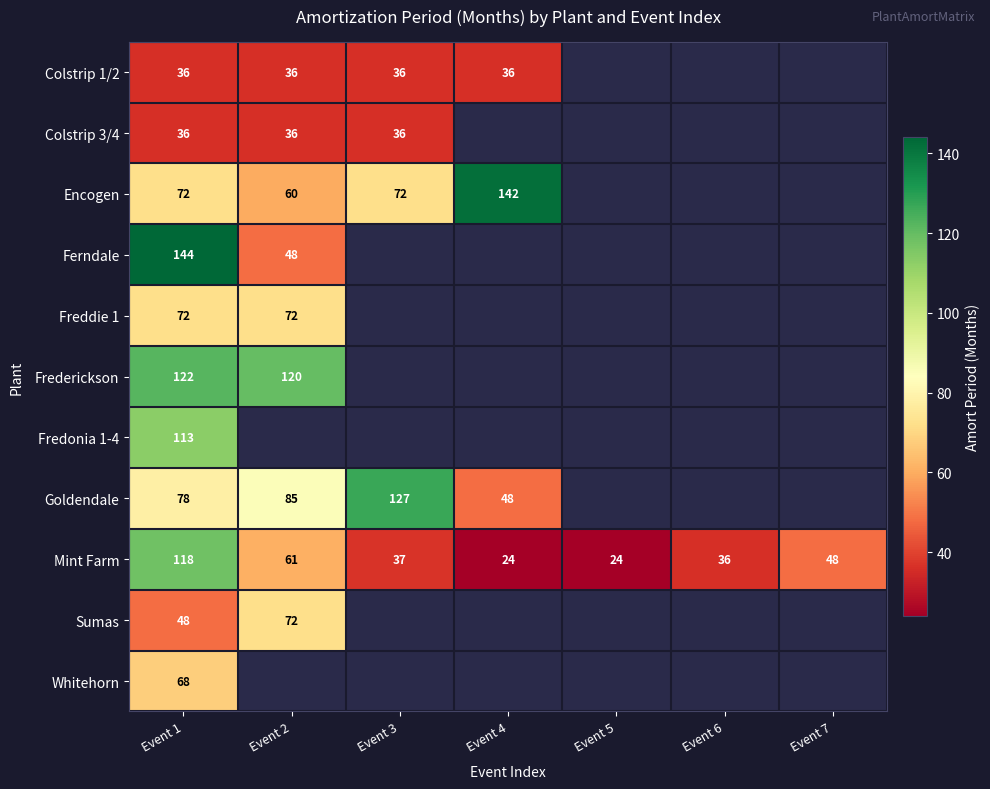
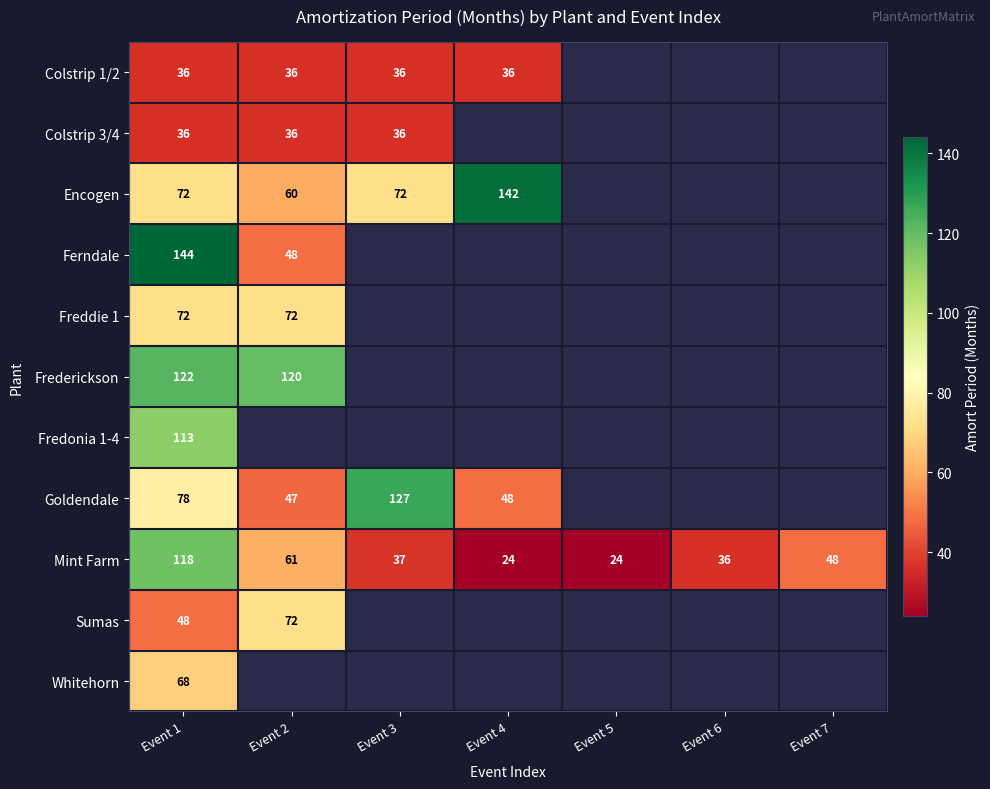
Goldendale, Event 2: 85 -> 47
